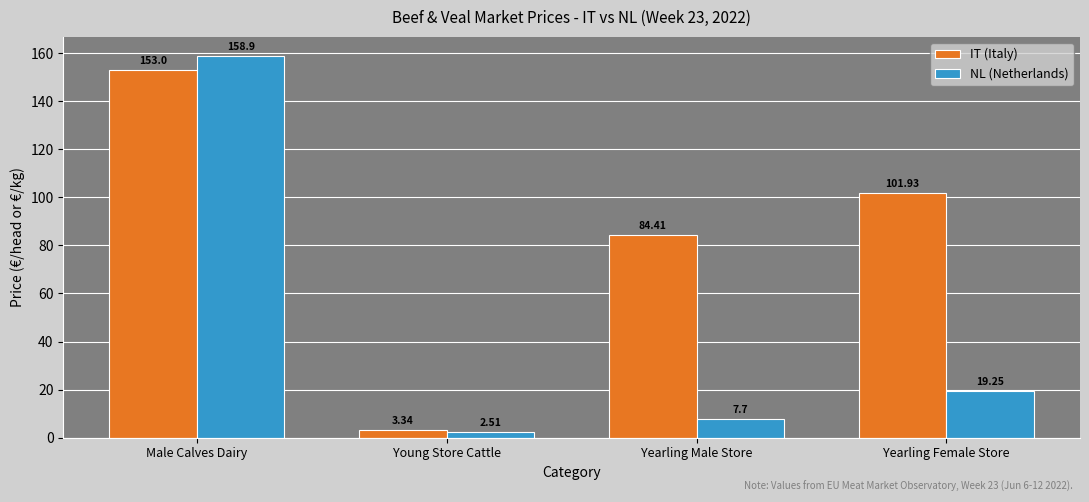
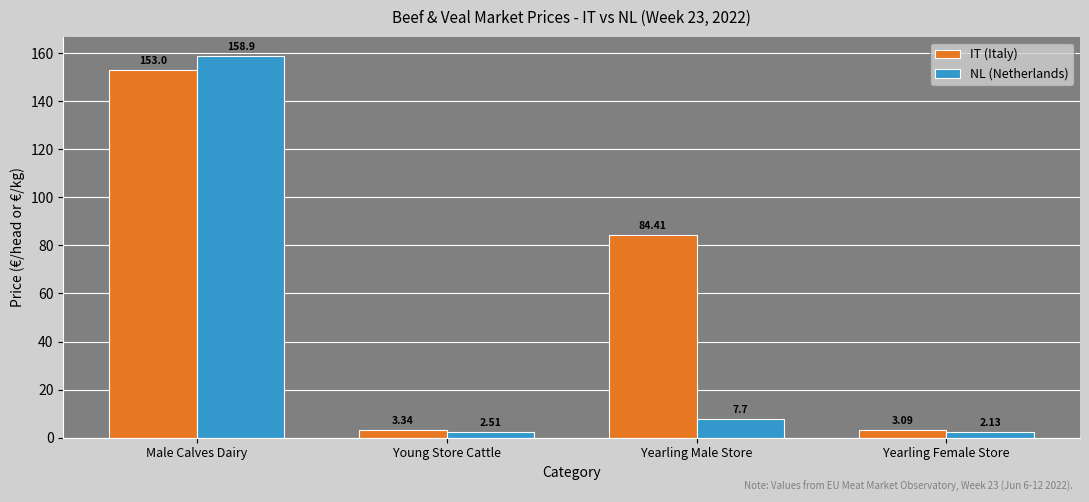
IT (Italy), Yearling Female Store: 101.93 -> 3.09
NL (Netherlands), Yearling Female Store: 19.25 -> 2.13
